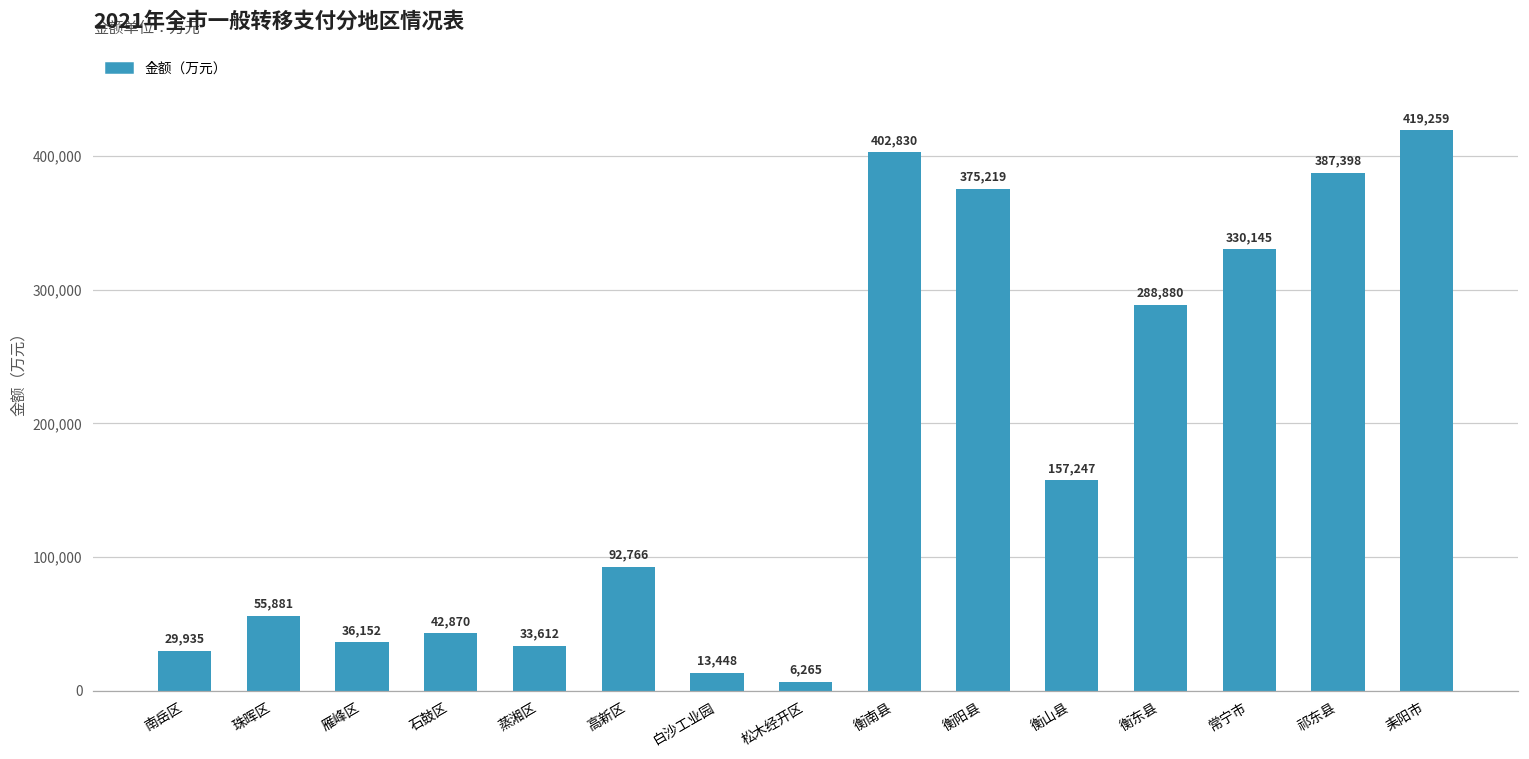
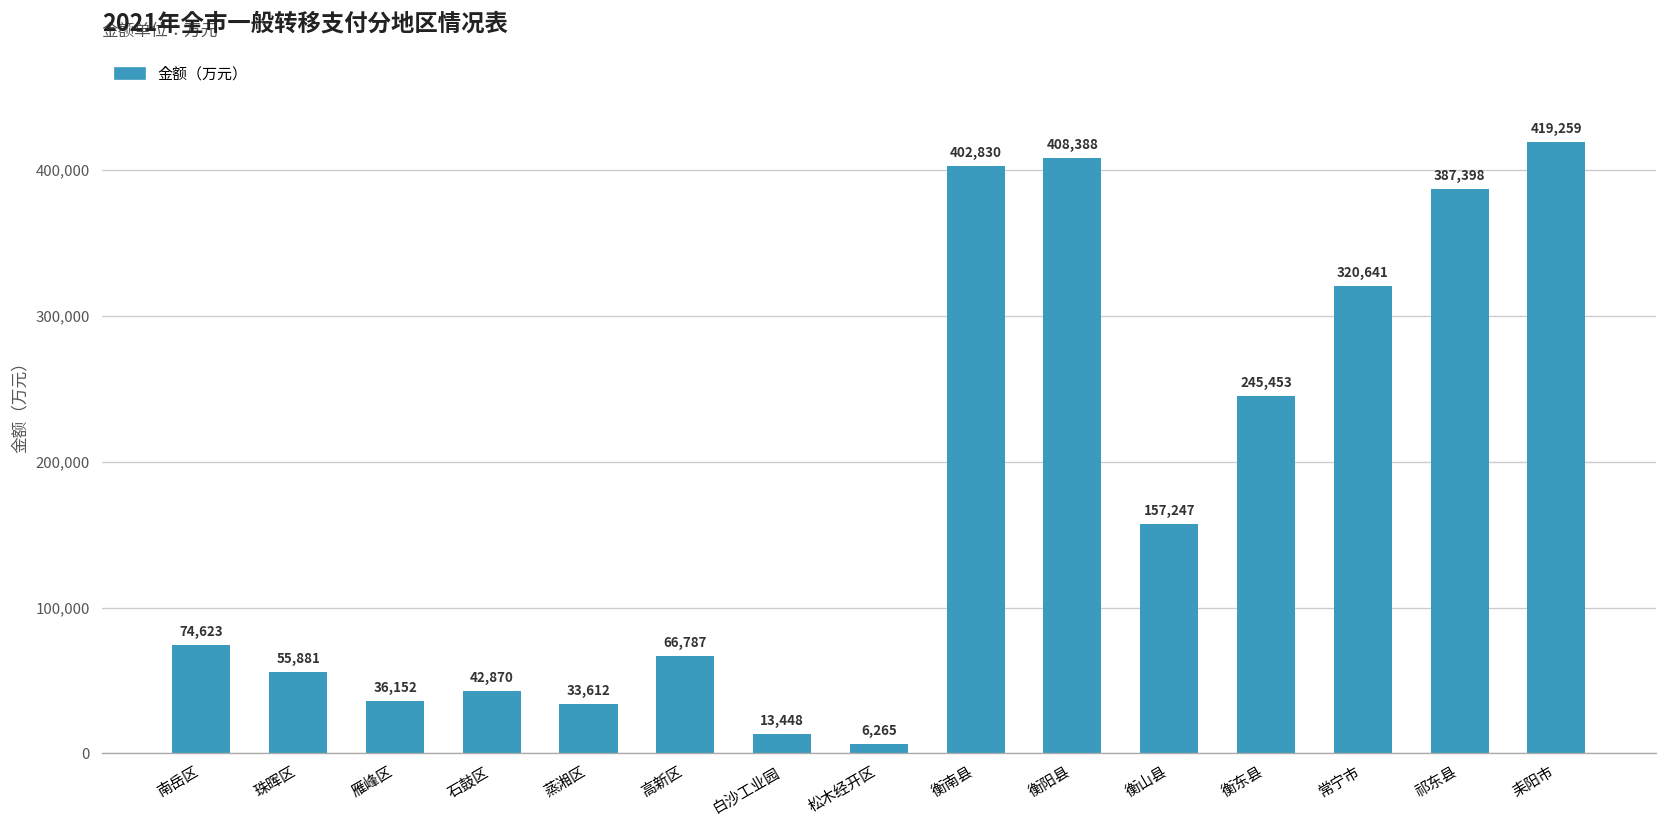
南岳区: 29,935 -> 74,623
高新区: 92,766 -> 66,787
衡阳县: 375,219 -> 408,388
衡东县: 288,880 -> 245,453
常宁市: 330,145 -> 320,641
